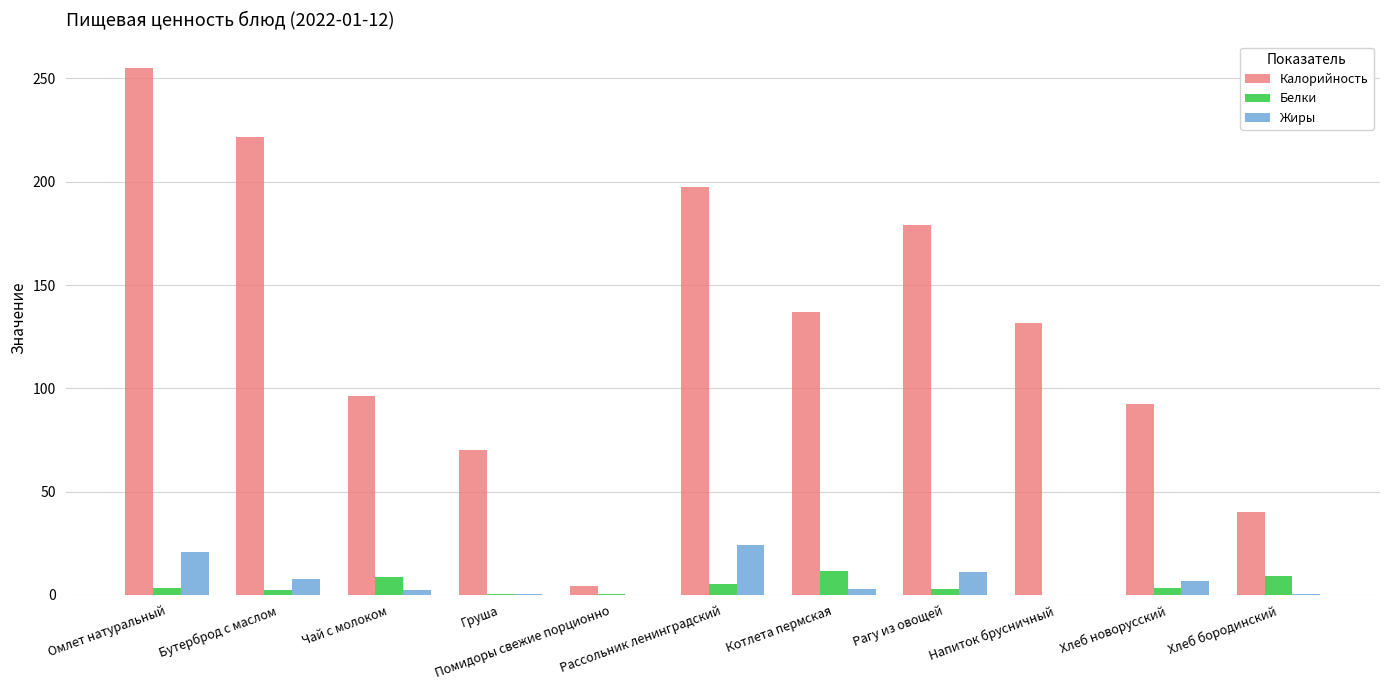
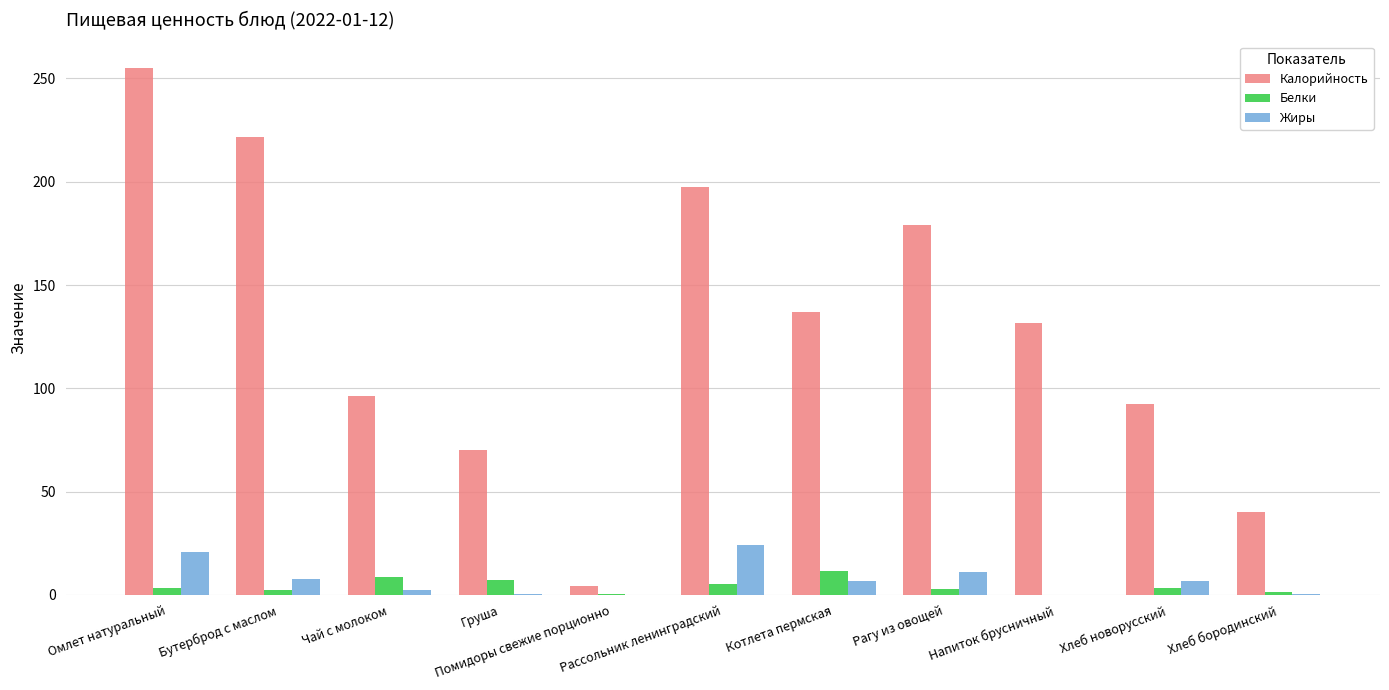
Белки, Груша: 1 -> 7
Жиры, Котлета пермская: 3 -> 7
Белки, Хлеб бородинский: 9 -> 1
